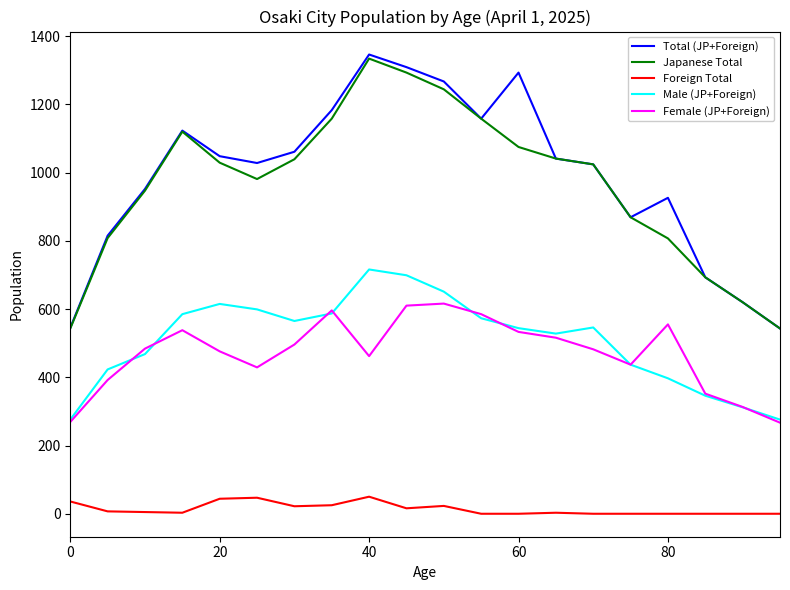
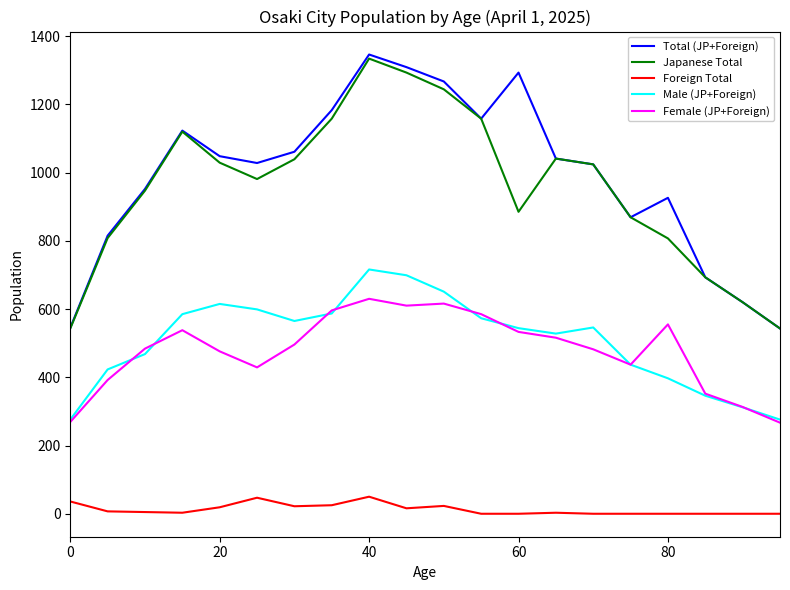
Foreign Total, 20: 40 -> 20
Female (JP+Foreign), 40: 460 -> 630
Japanese Total, 60: 1080 -> 890
